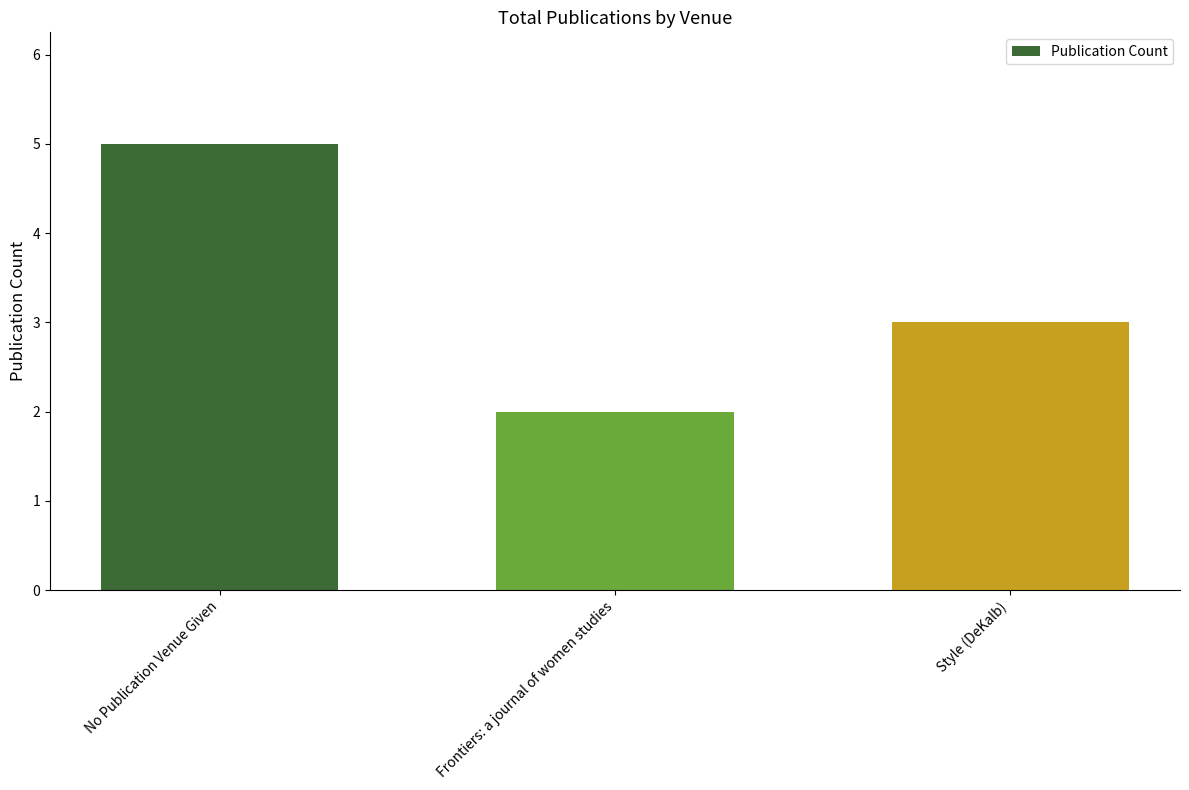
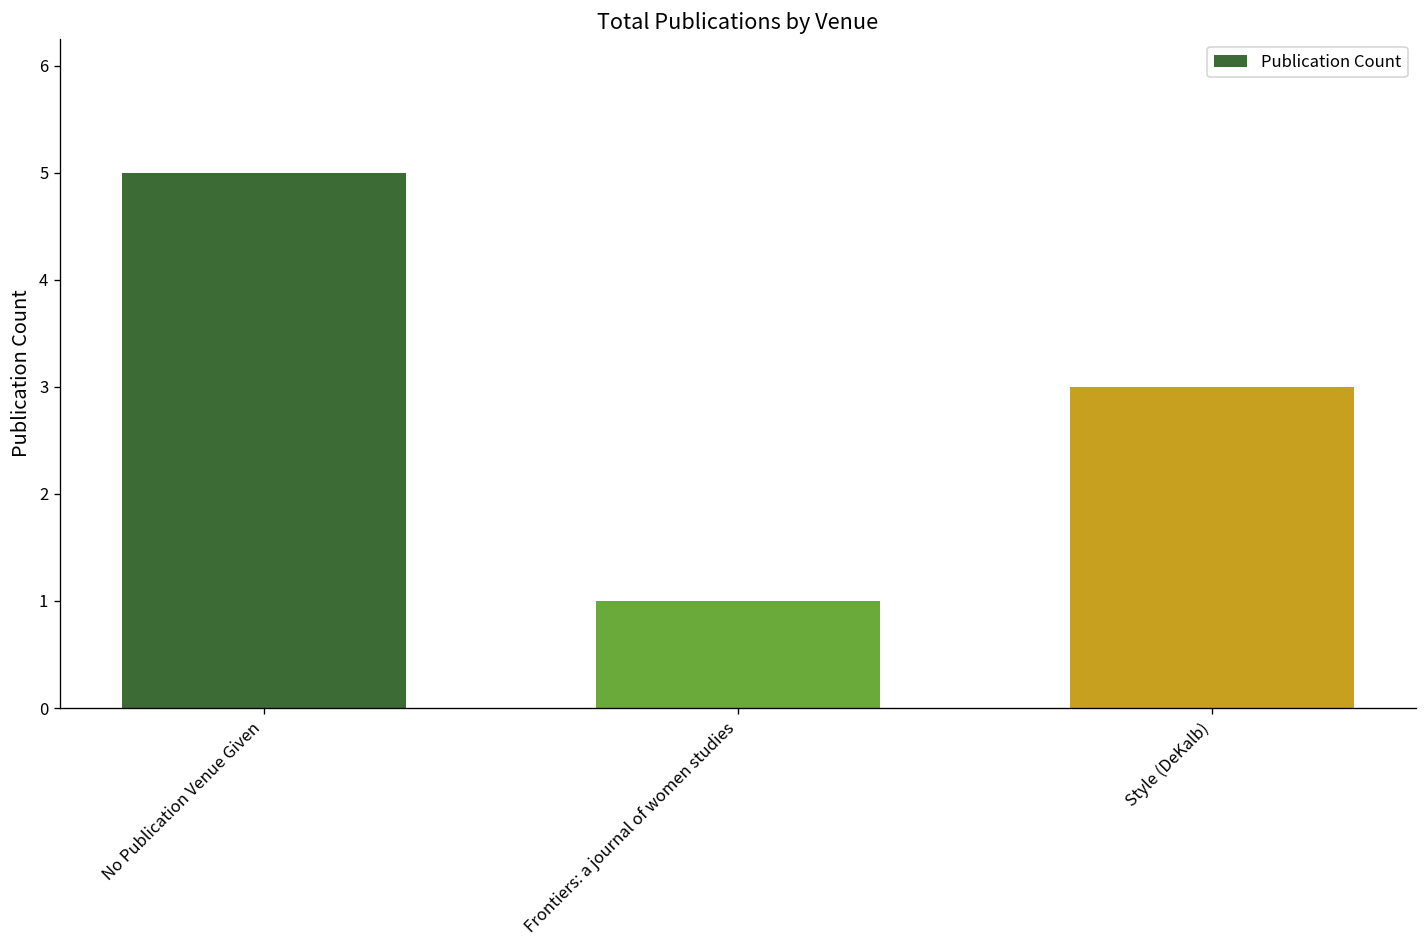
Frontiers: a journal of women studies: 2 -> 1
